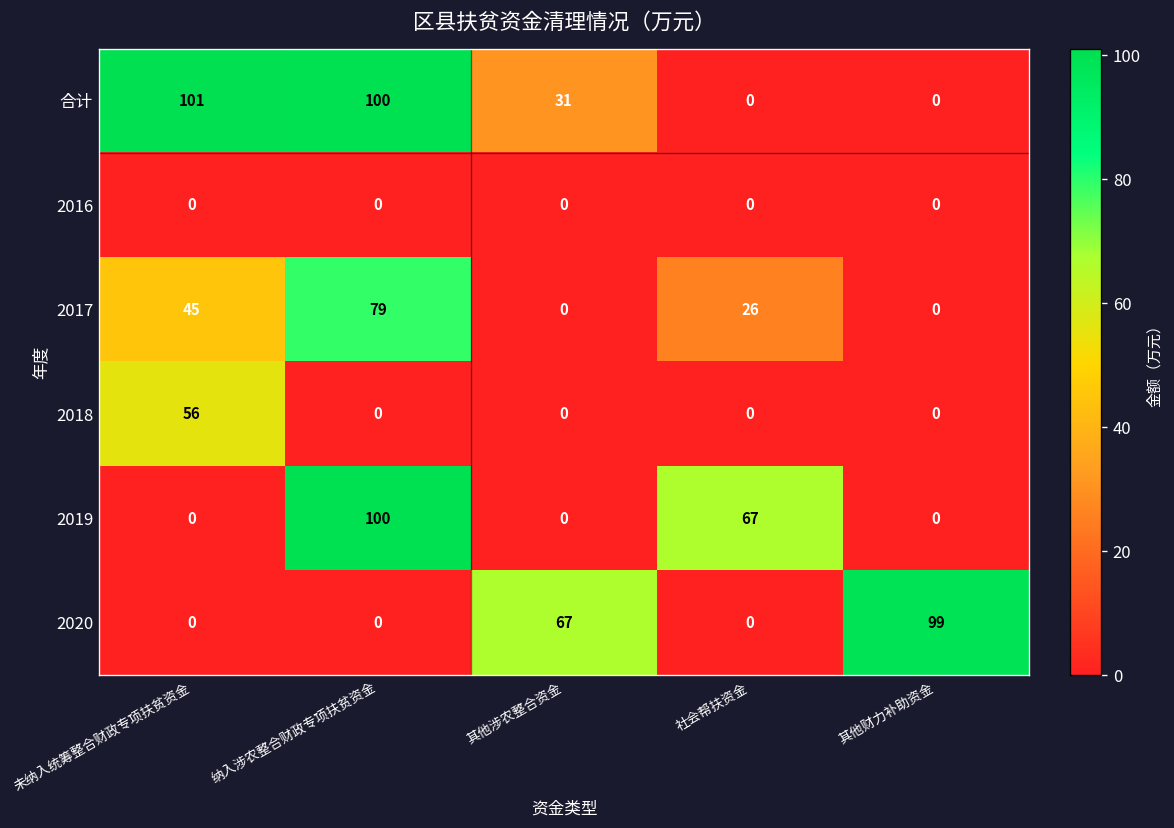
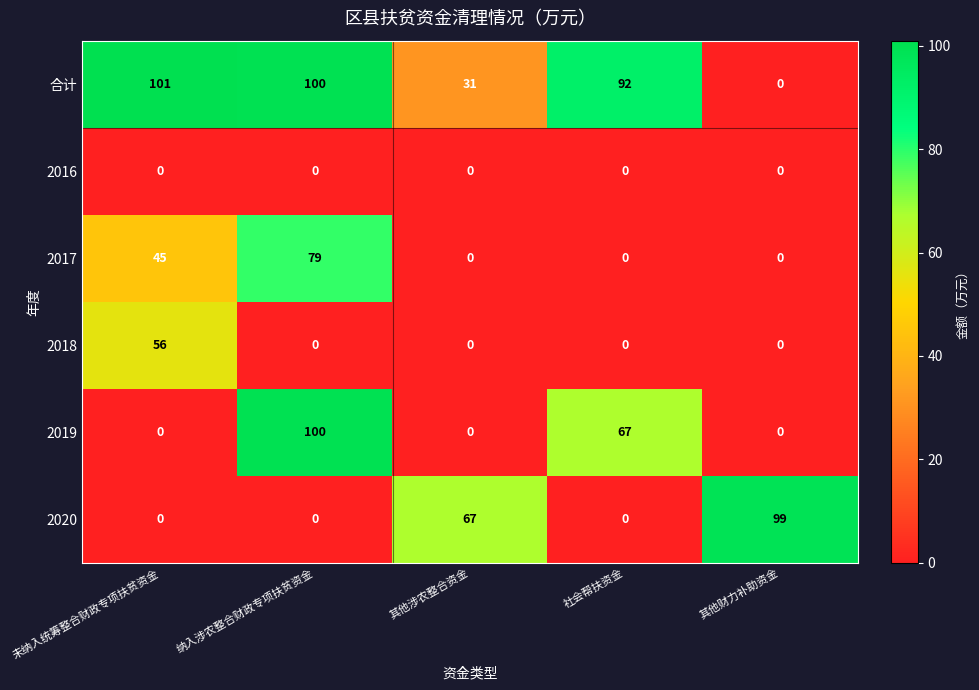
合计, 社会帮扶资金: 0 -> 92
2017, 社会帮扶资金: 26 -> 0
